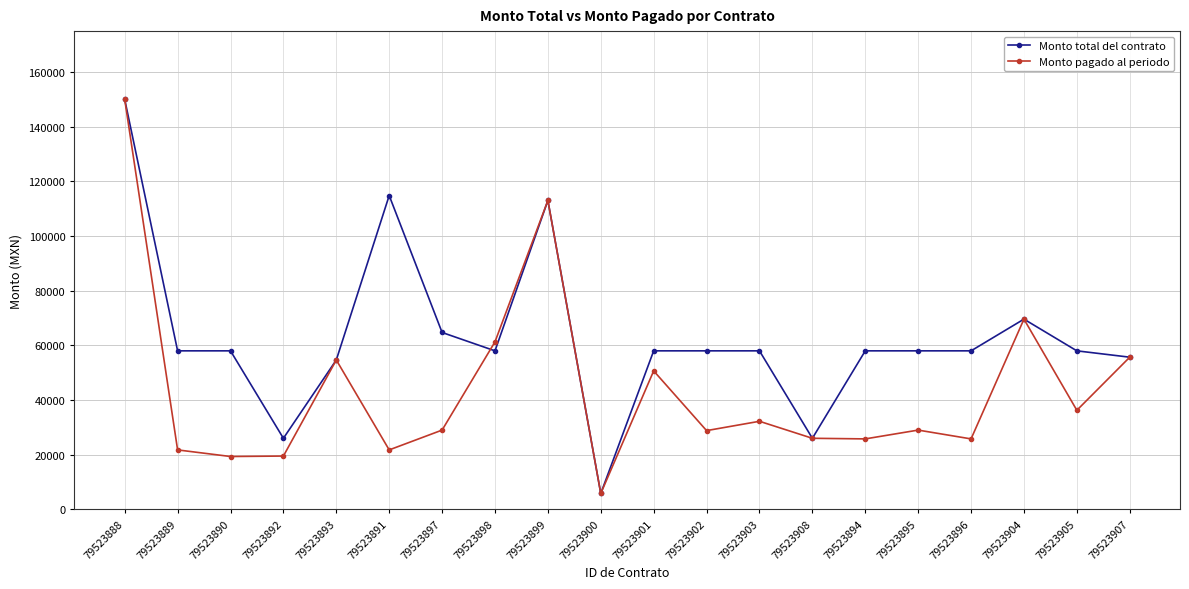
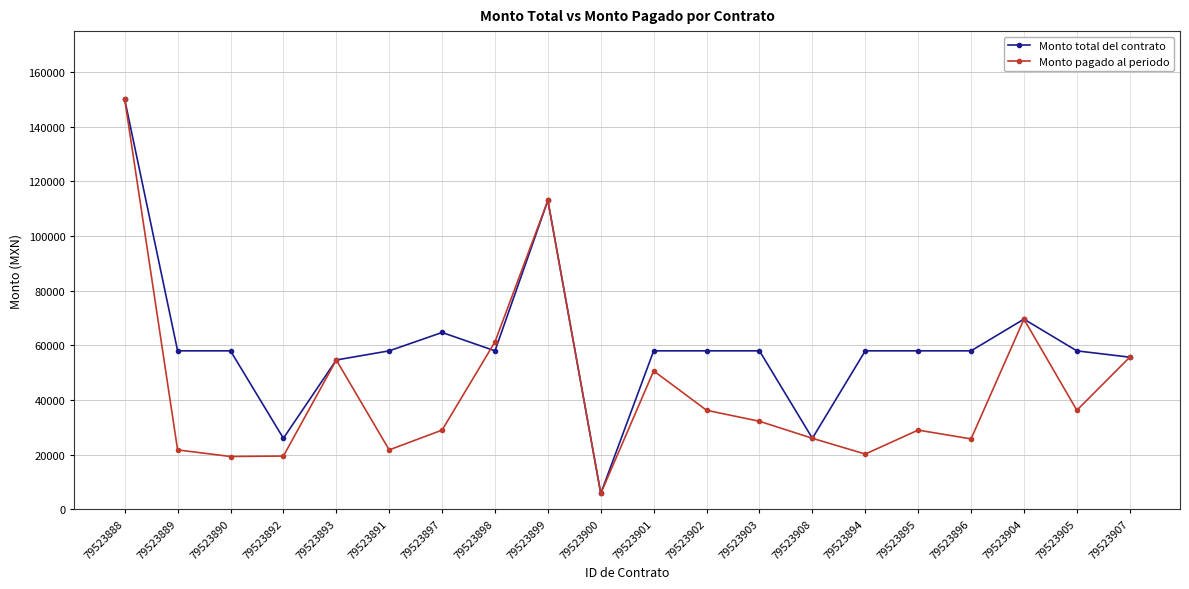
Monto total del contrato, 79523891: 115000 -> 58000
Monto pagado al periodo, 79523902: 29000 -> 36000
Monto pagado al periodo, 79523894: 26000 -> 20000
